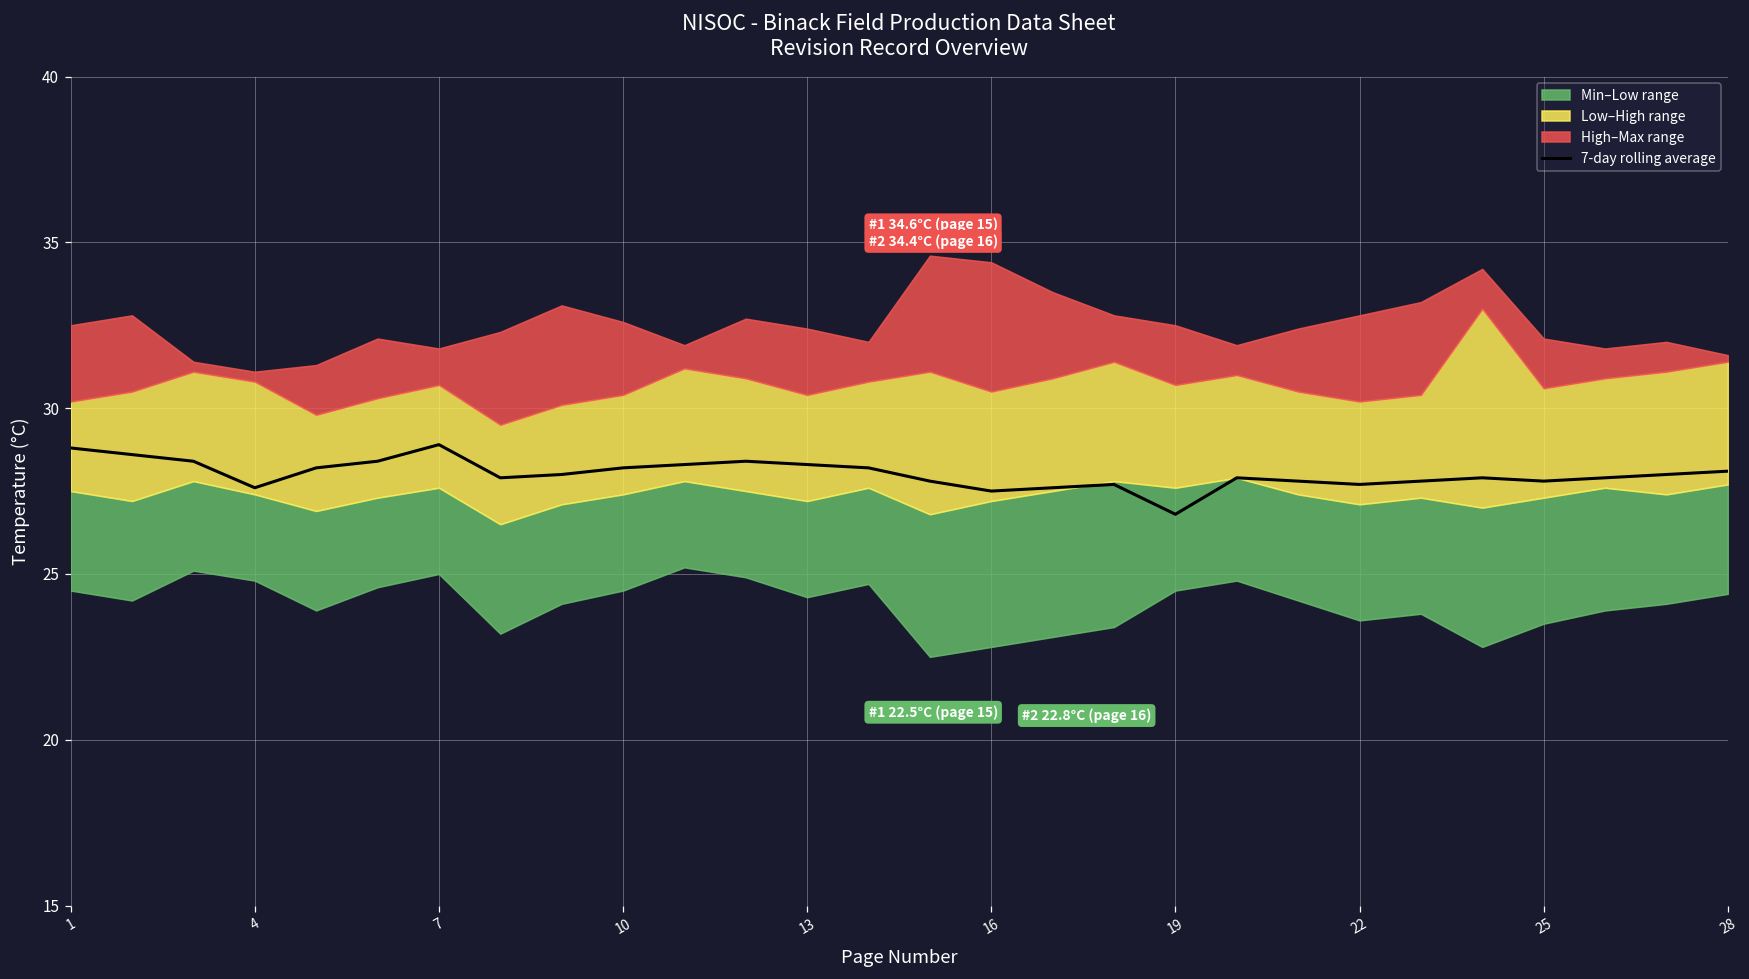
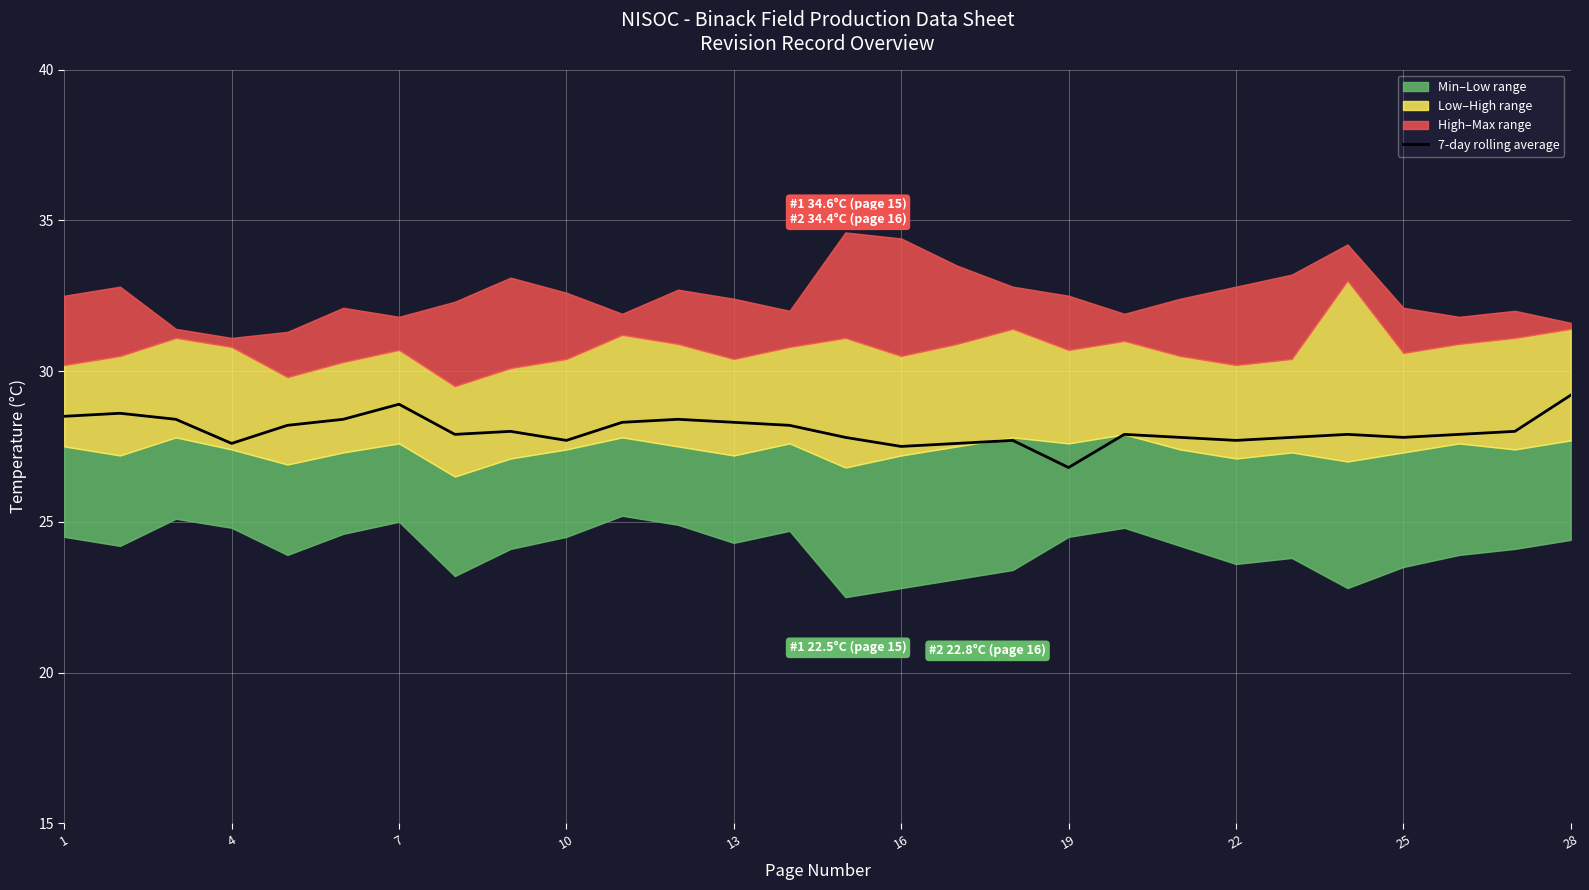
7-day rolling average, 1: 28.8 -> 28.5
7-day rolling average, 10: 28.2 -> 27.7
7-day rolling average, 28: 28.1 -> 29.2
